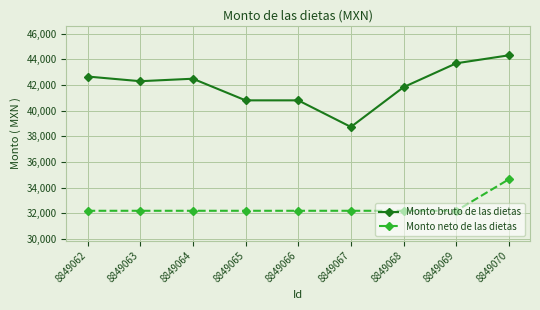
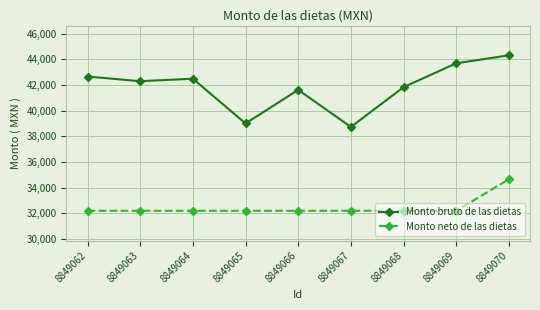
Monto bruto de las dietas, 8849065: 40,800 -> 39,000
Monto bruto de las dietas, 8849066: 40,800 -> 41,600
